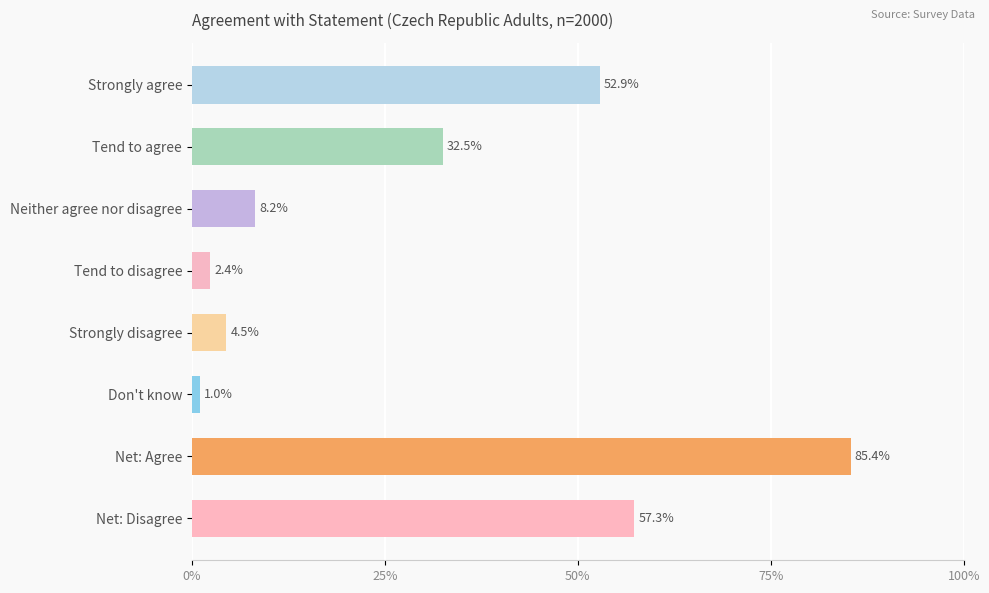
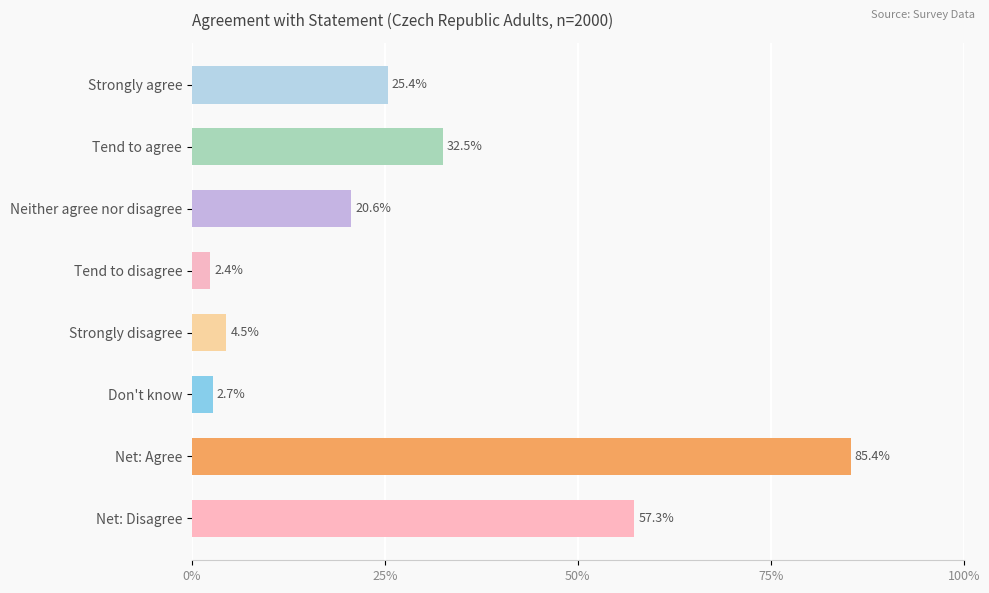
Strongly agree: 52.9% -> 25.4%
Neither agree nor disagree: 8.2% -> 20.6%
Don't know: 1.0% -> 2.7%
